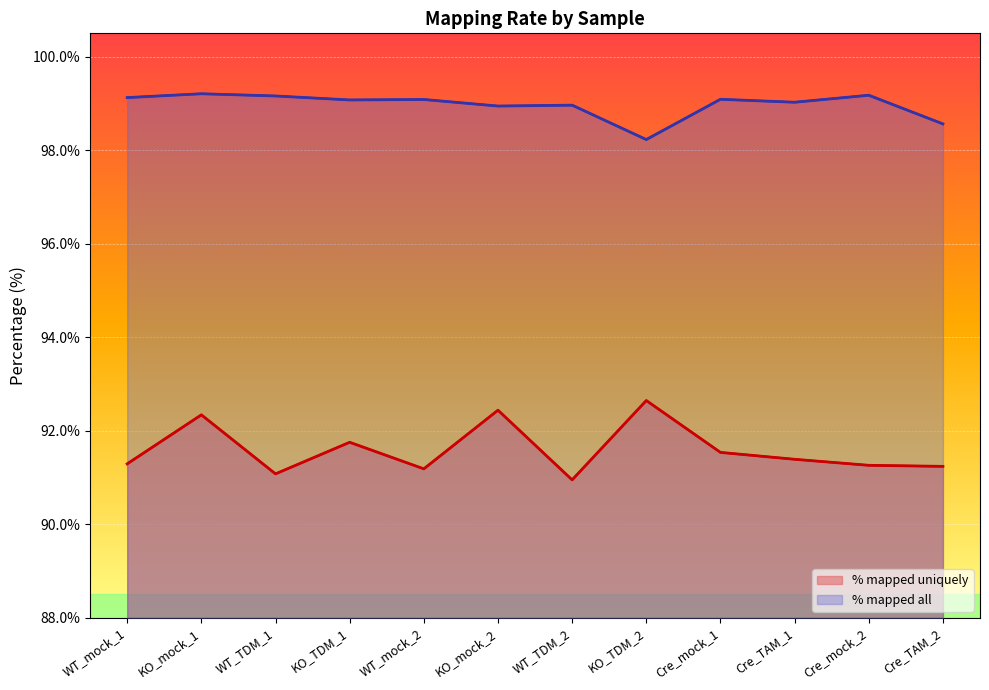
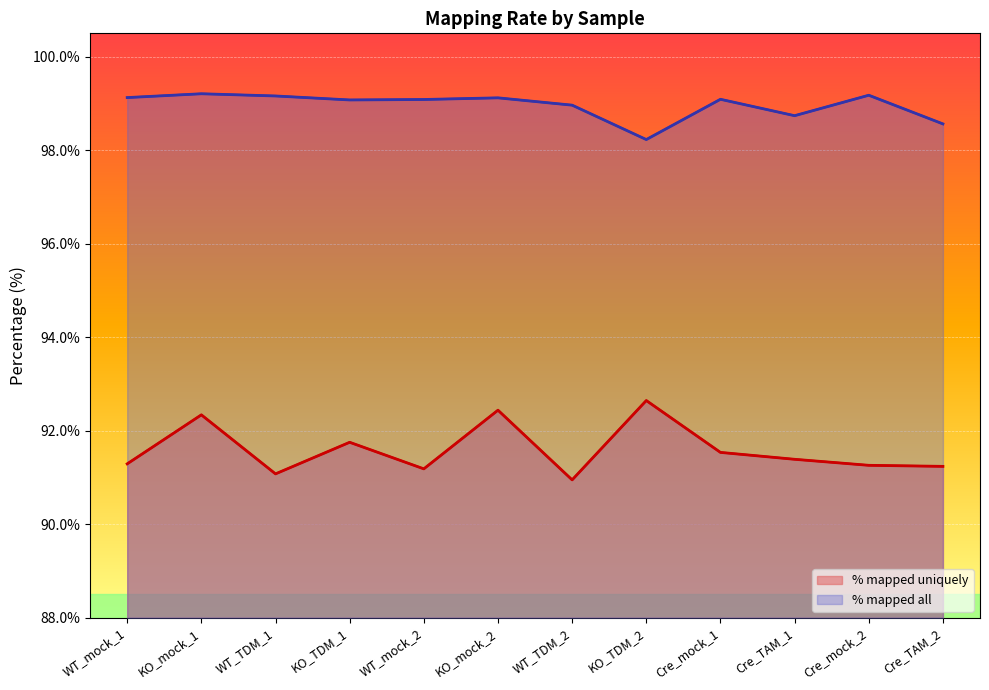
% mapped all, KO_mock_2: 98.9% -> 99.1%
% mapped all, Cre_TAM_1: 99.0% -> 98.7%
